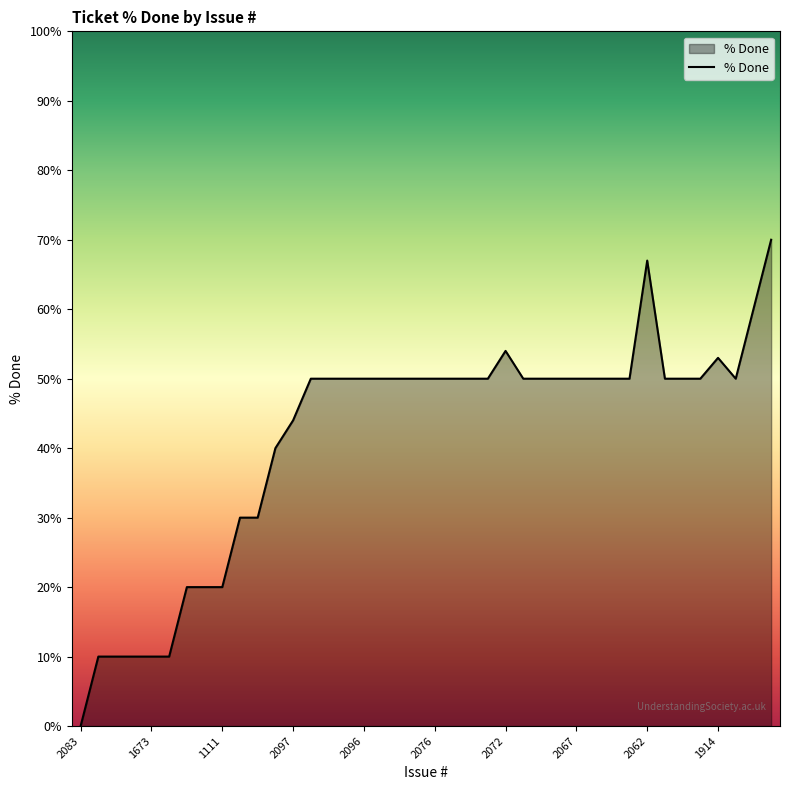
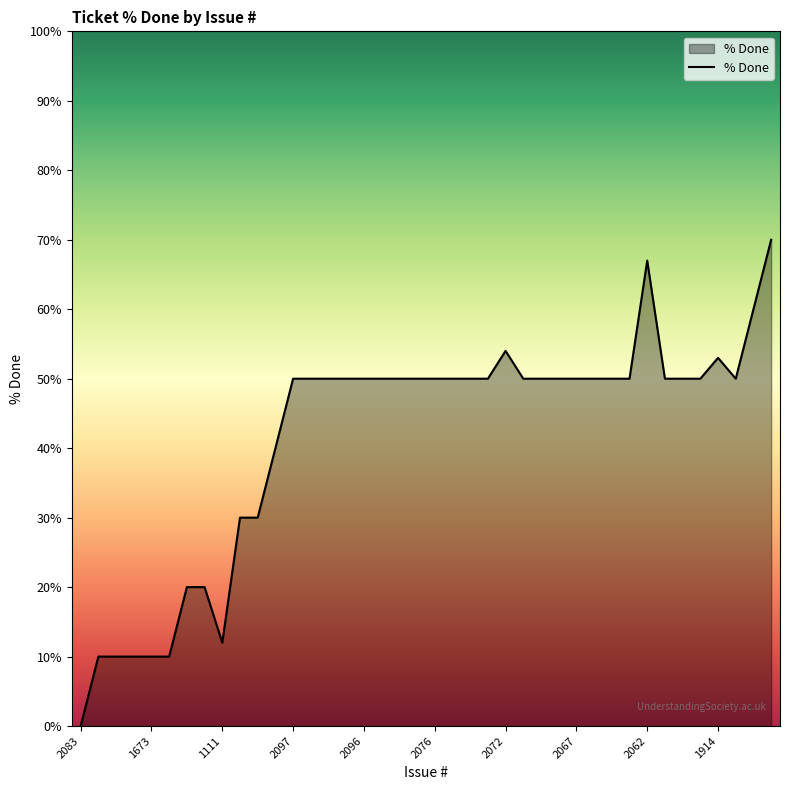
1111: 20% -> 12%
2097: 44% -> 50%
